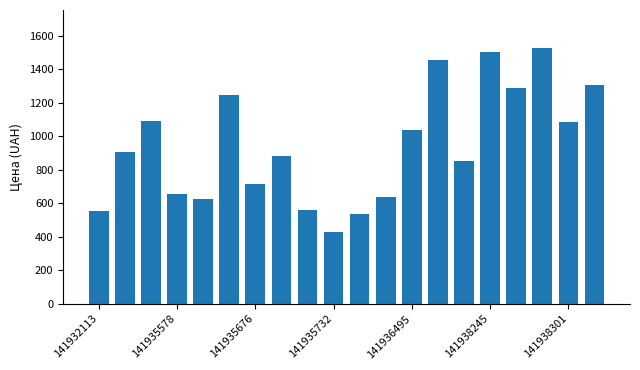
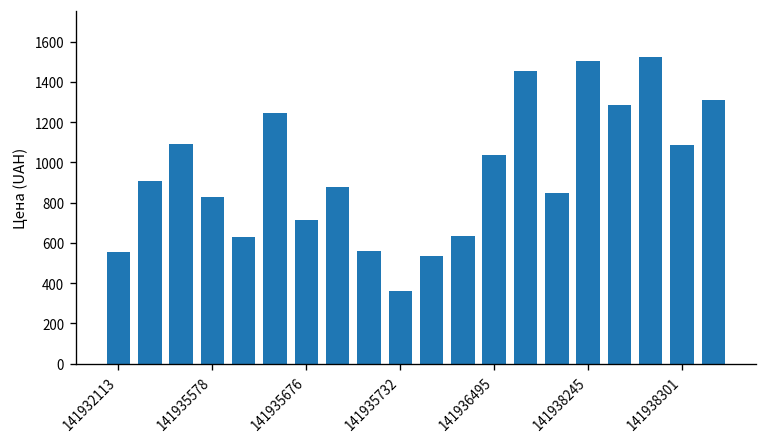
141935578: 650 -> 830
141935732: 430 -> 360
